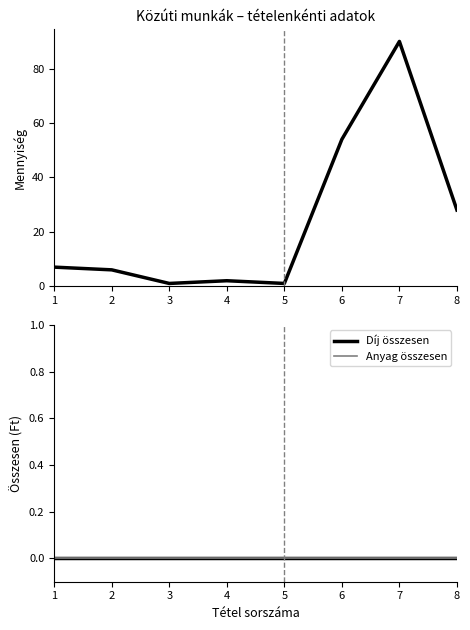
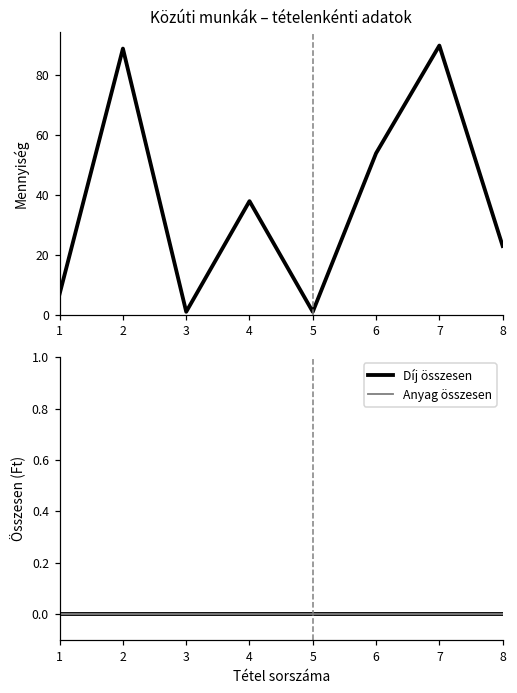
Közúti munkák – tételenkénti adatok, 2: 6 -> 89
Közúti munkák – tételenkénti adatok, 4: 2 -> 38
Közúti munkák – tételenkénti adatok, 8: 28 -> 23
